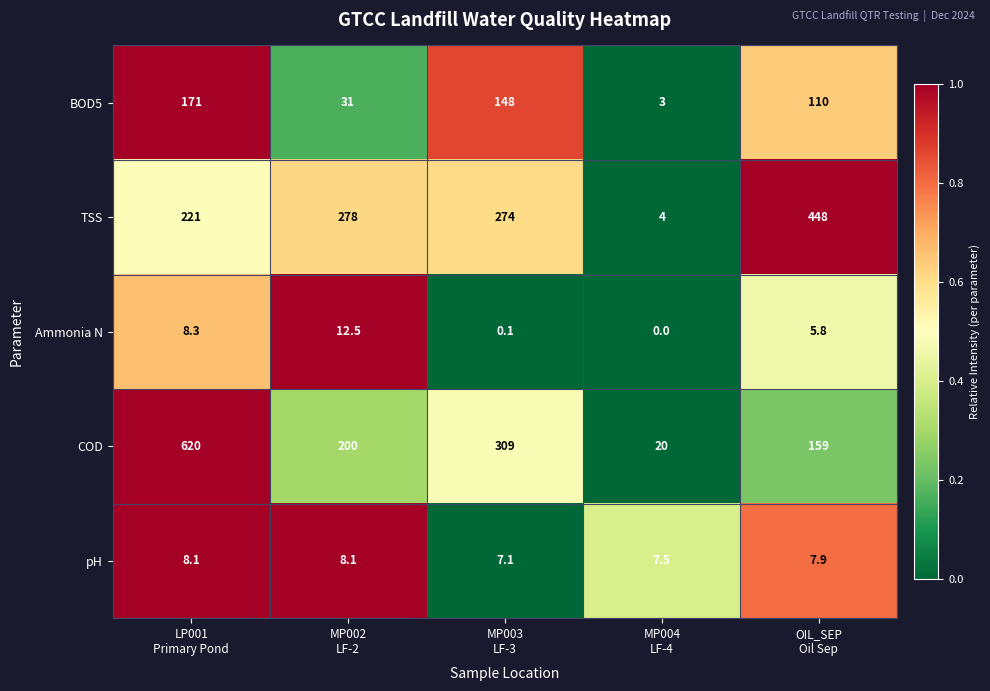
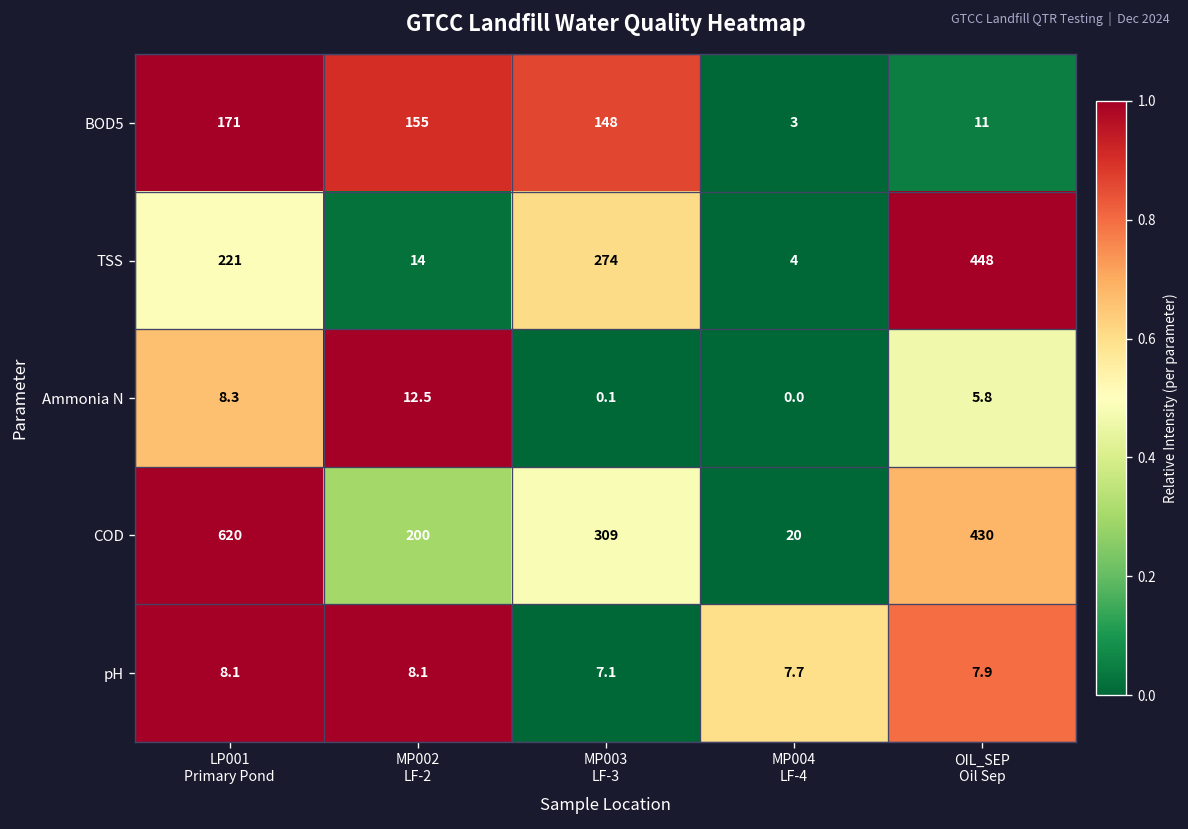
BOD5, MP002 LF-2: 31 -> 155
BOD5, OIL_SEP Oil Sep: 110 -> 11
TSS, MP002 LF-2: 278 -> 14
COD, OIL_SEP Oil Sep: 159 -> 430
pH, MP004 LF-4: 7.5 -> 7.7
